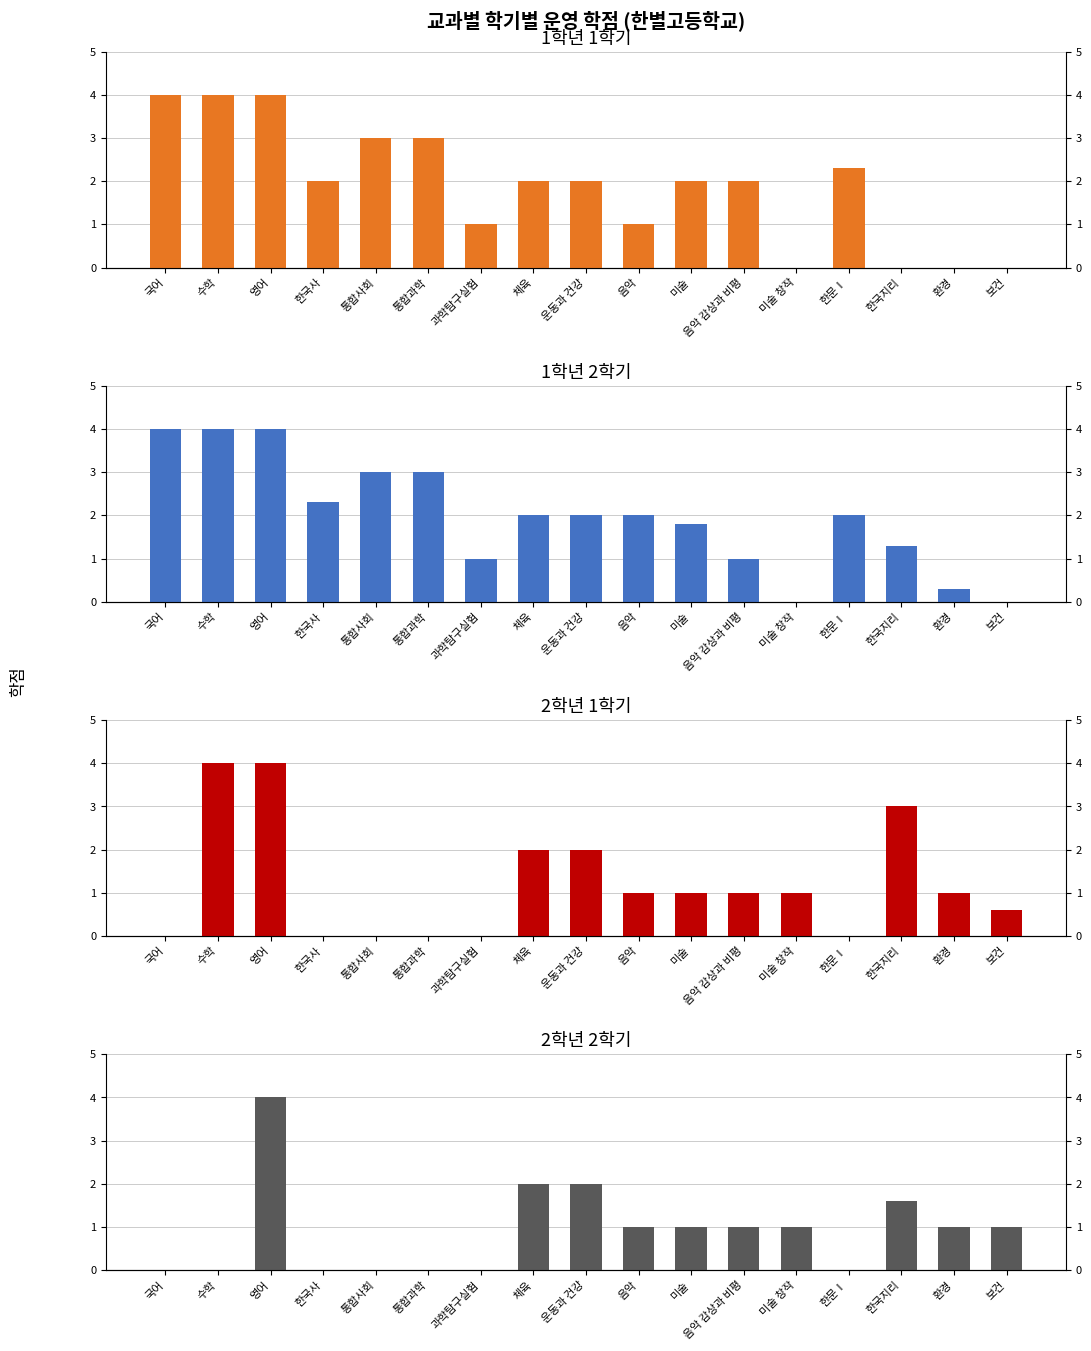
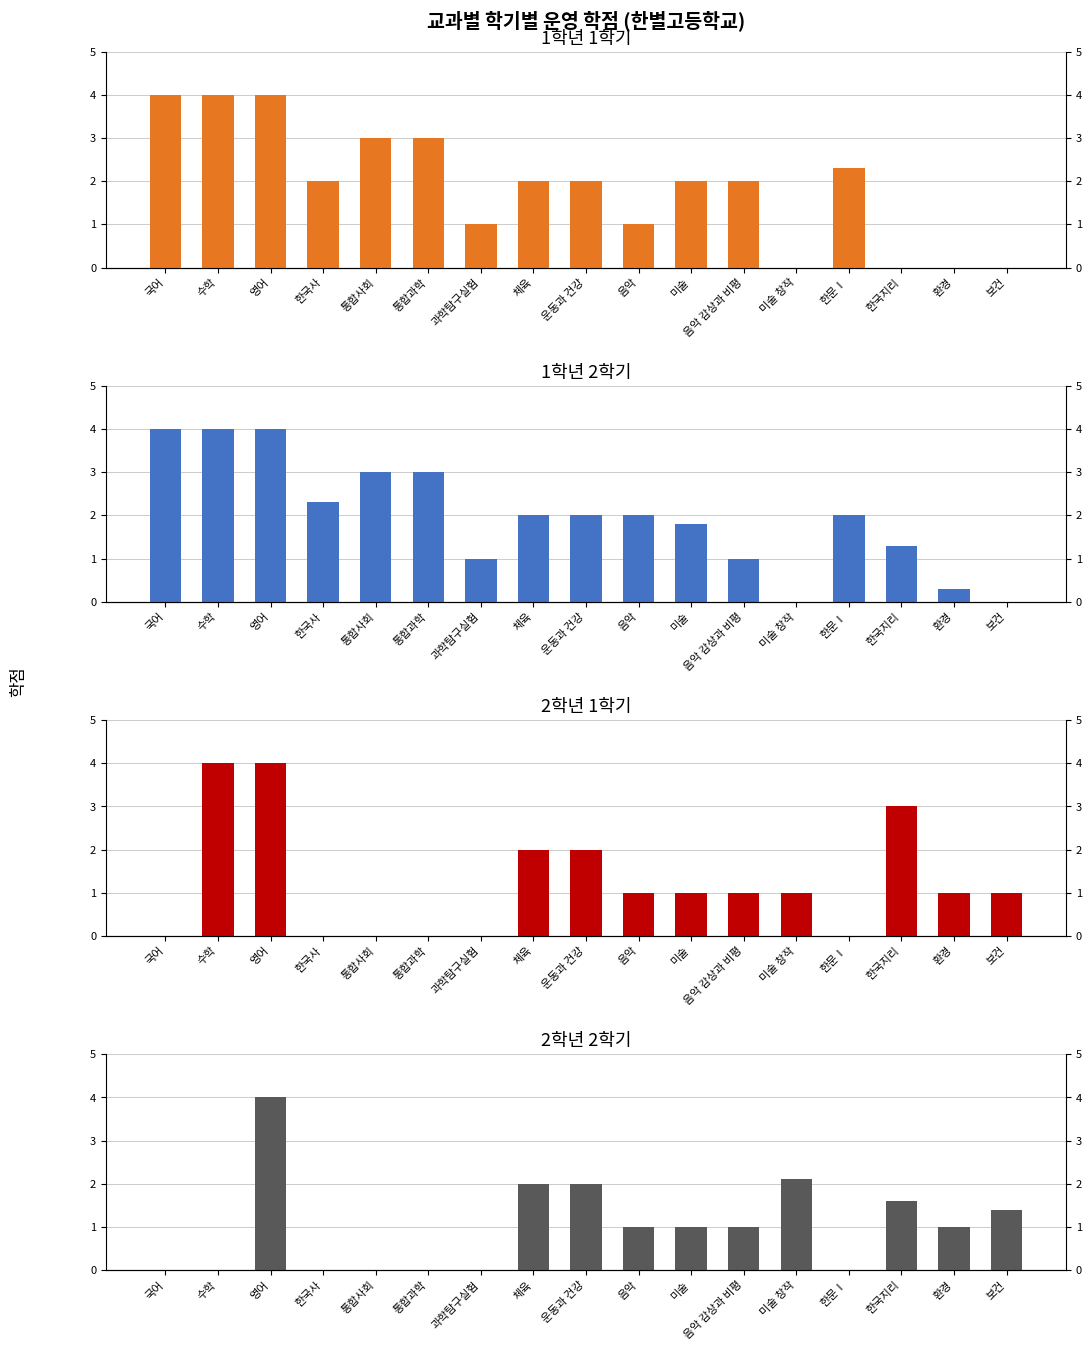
2학년 1학기, 보건: 0.6 -> 1.0
2학년 2학기, 미술 창작: 1.0 -> 2.1
2학년 2학기, 보건: 1.0 -> 1.4
